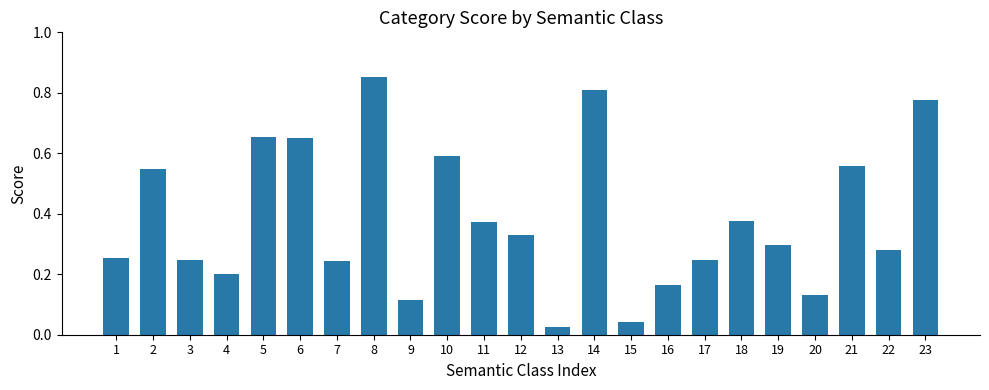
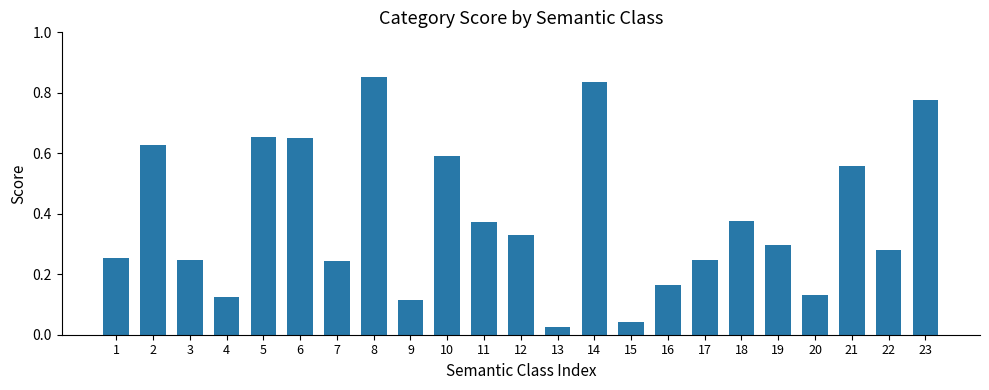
2: 0.55 -> 0.63
4: 0.20 -> 0.12
14: 0.81 -> 0.84
